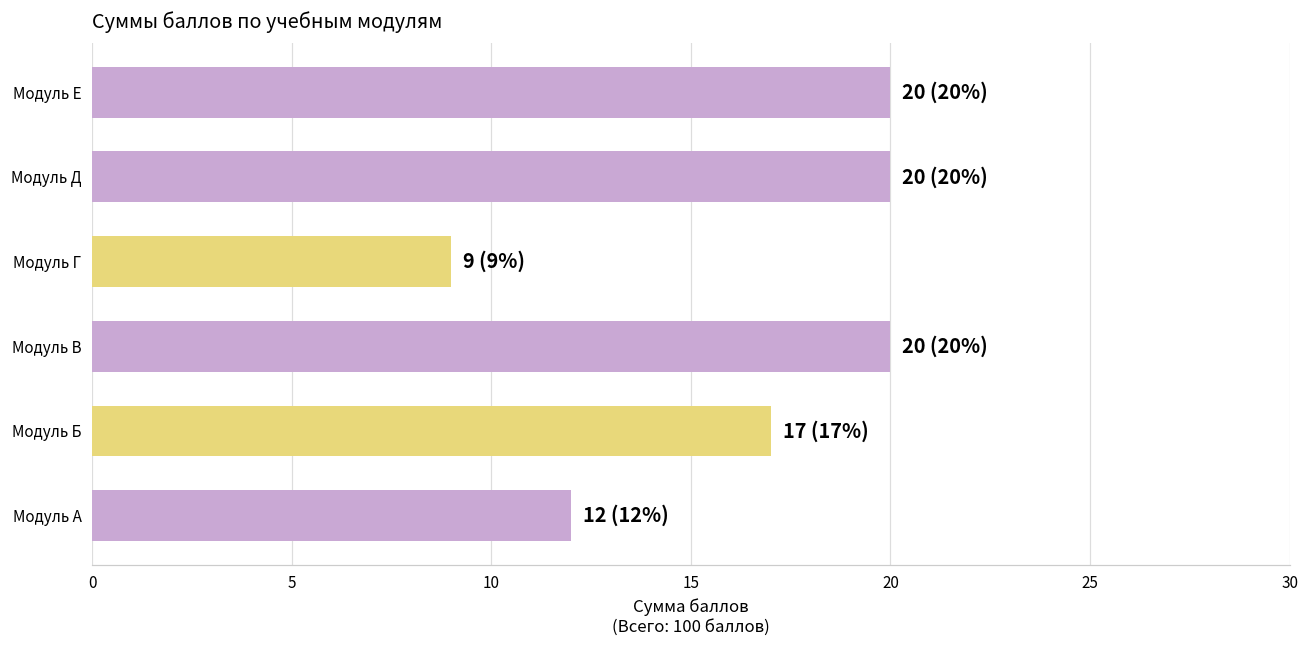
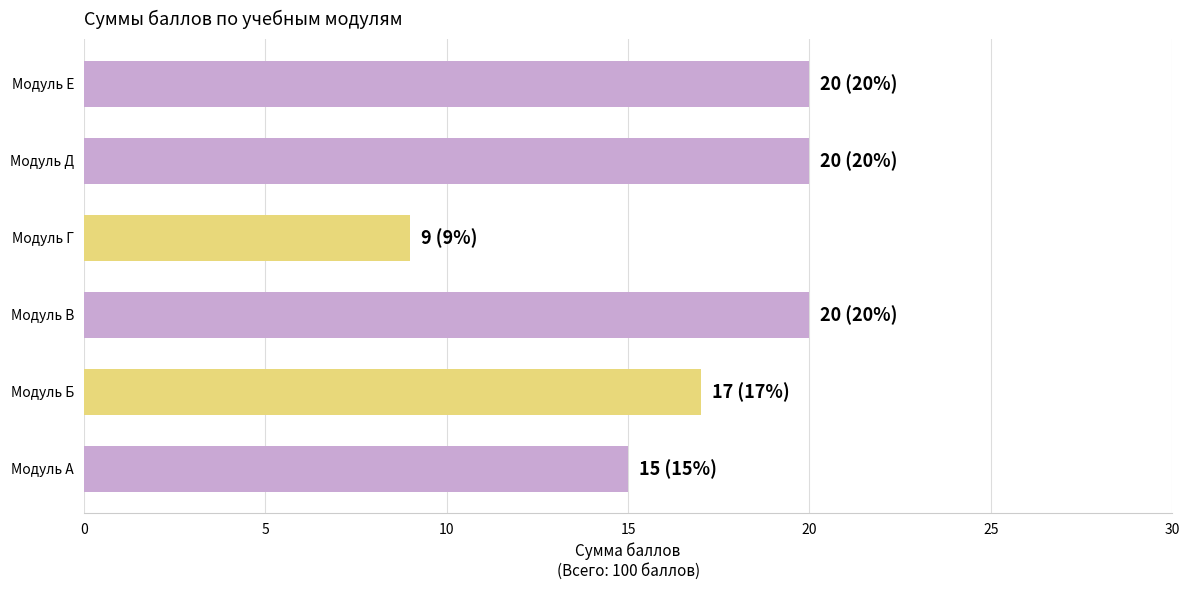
Модуль А: 12 (12%) -> 15 (15%)
